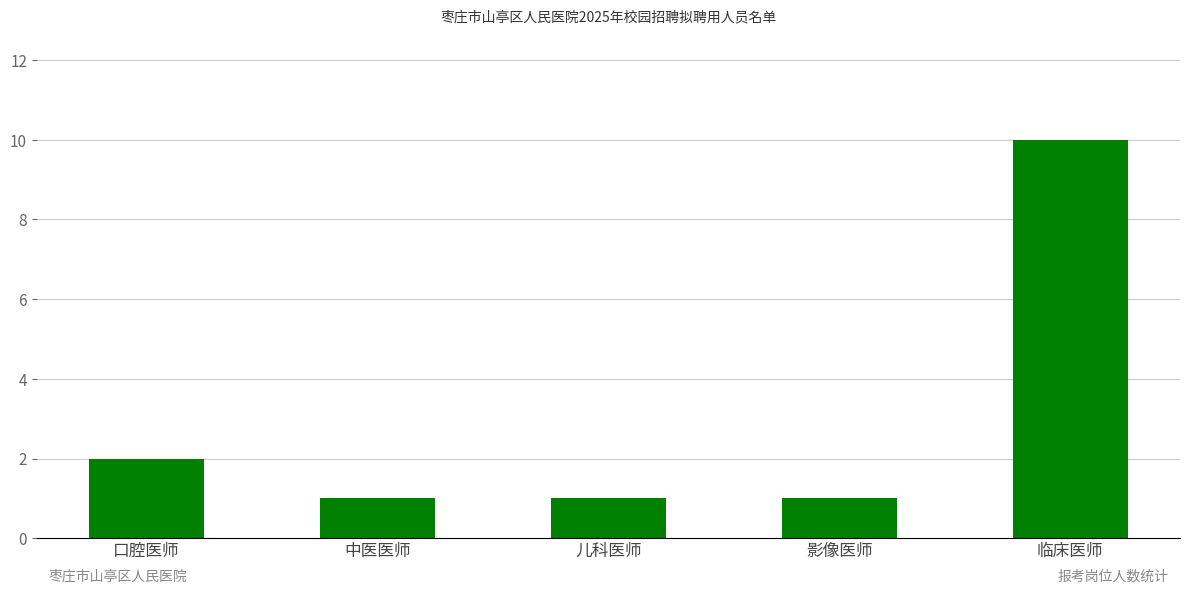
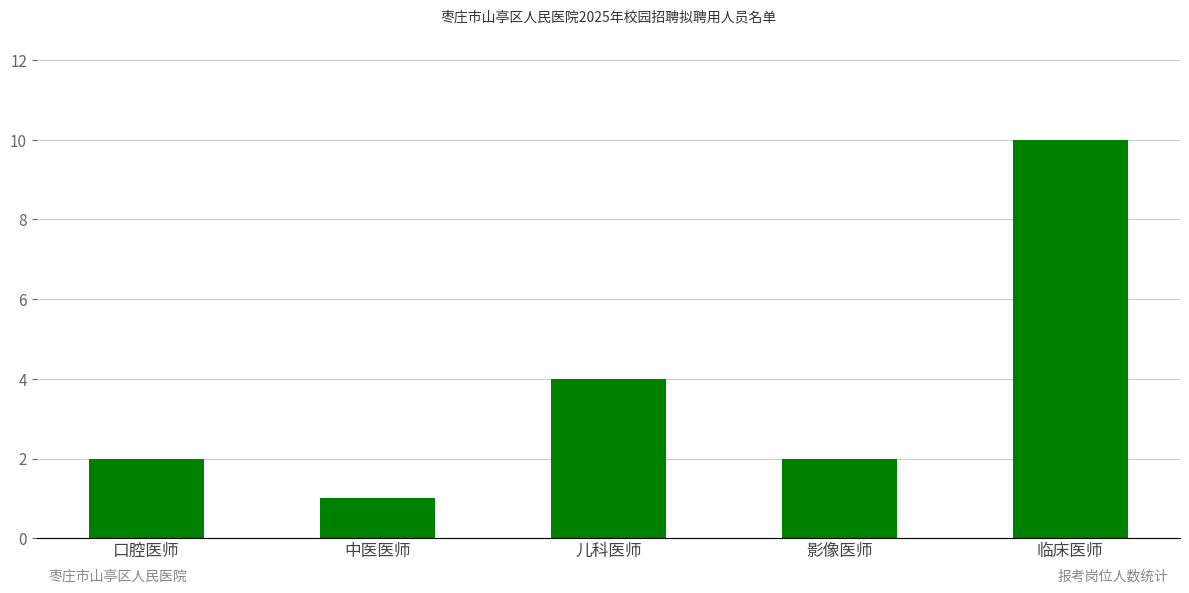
儿科医师: 1 -> 4
影像医师: 1 -> 2
